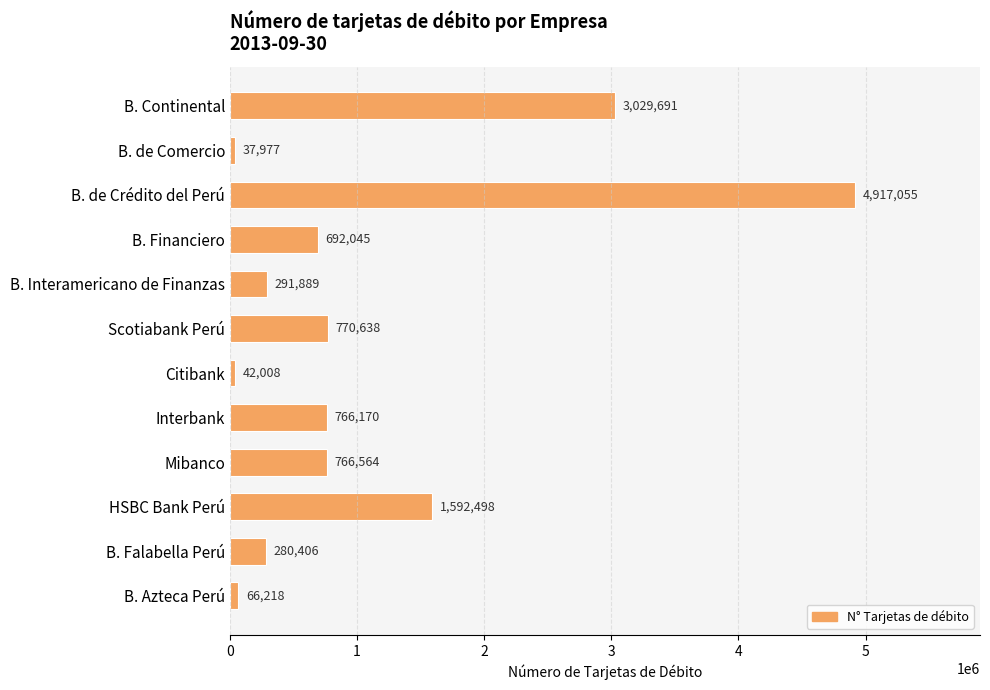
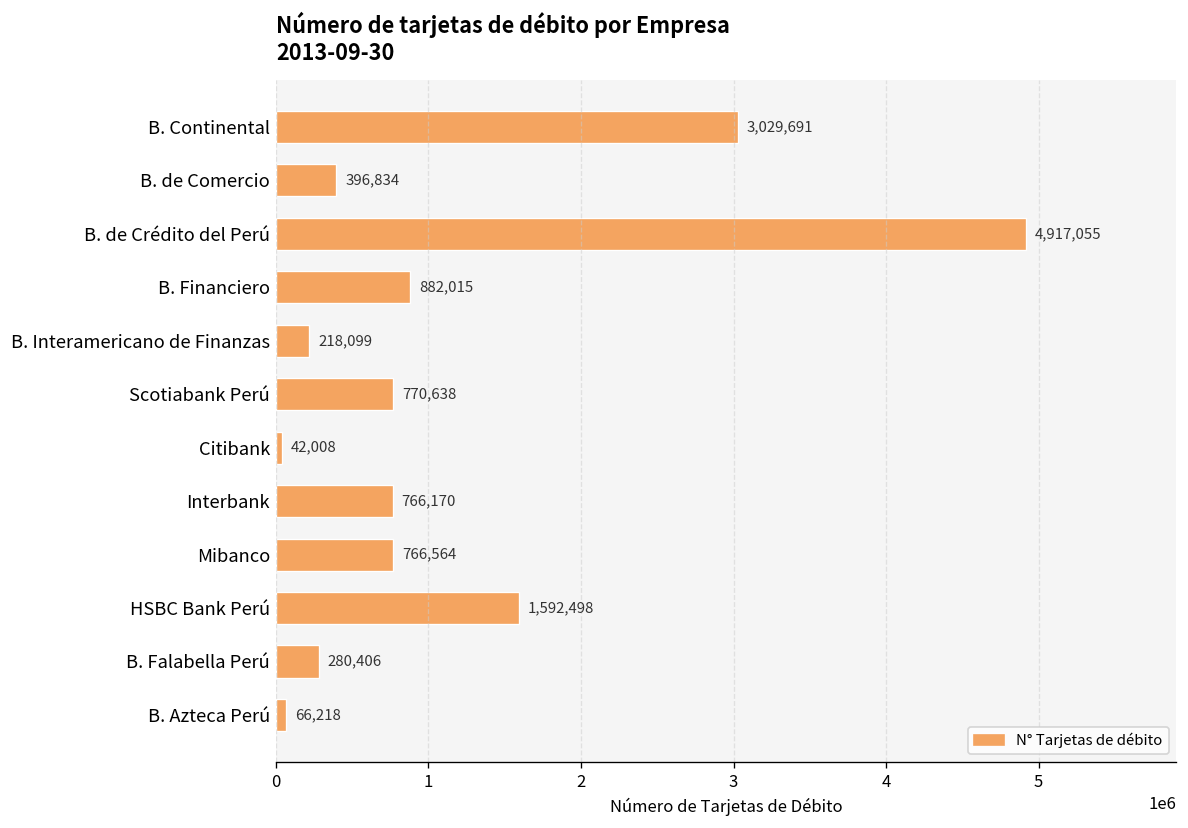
B. de Comercio: 37,977 -> 396,834
B. Financiero: 692,045 -> 882,015
B. Interamericano de Finanzas: 291,889 -> 218,099
